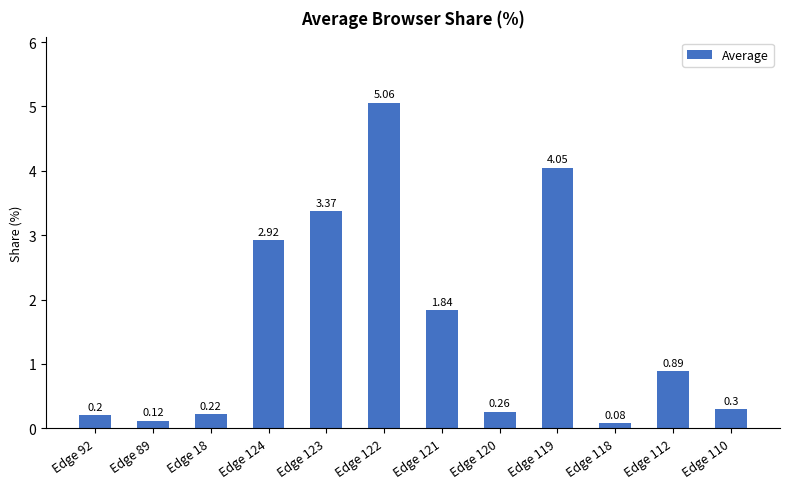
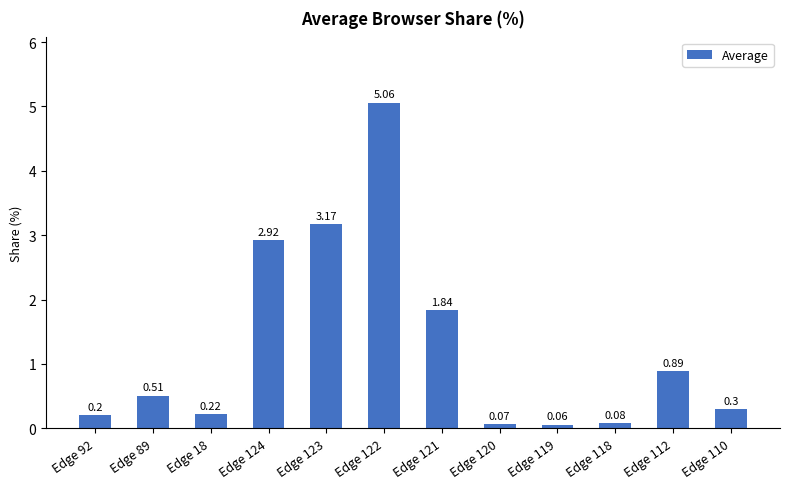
Edge 89: 0.12 -> 0.51
Edge 123: 3.37 -> 3.17
Edge 120: 0.26 -> 0.07
Edge 119: 4.05 -> 0.06
